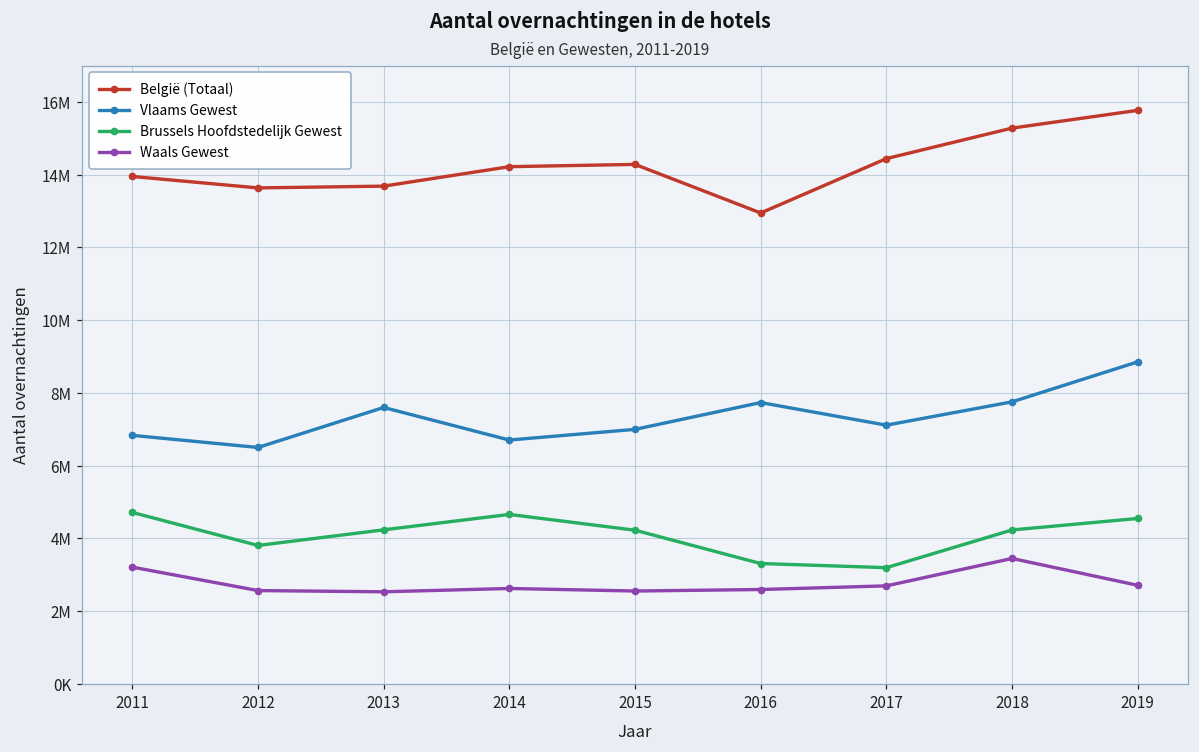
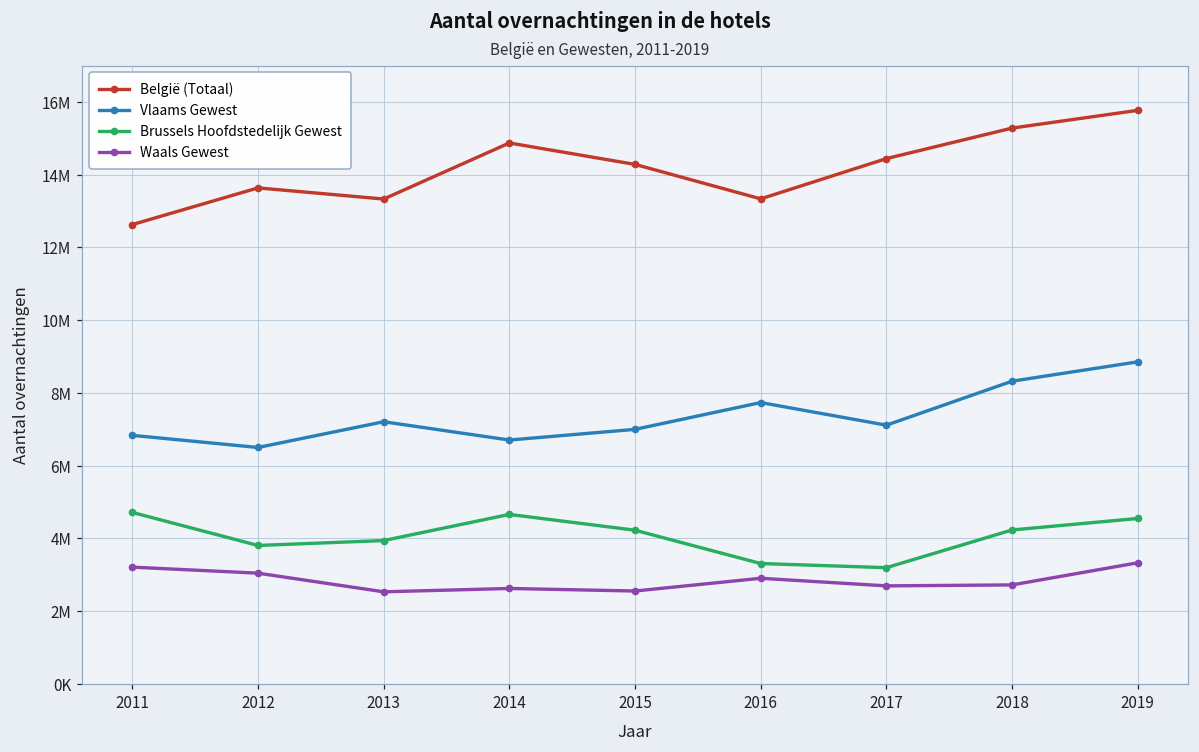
België (Totaal), 2011: 14000000 -> 12600000
Waals Gewest, 2012: 2600000 -> 3000000
België (Totaal), 2013: 13700000 -> 13300000
Vlaams Gewest, 2013: 7600000 -> 7200000
Brussels Hoofdstedelijk Gewest, 2013: 4200000 -> 3900000
België (Totaal), 2014: 14200000 -> 14900000
België (Totaal), 2016: 12900000 -> 13300000
Waals Gewest, 2016: 2600000 -> 2900000
Vlaams Gewest, 2018: 7800000 -> 8300000
Waals Gewest, 2018: 3500000 -> 2700000
Waals Gewest, 2019: 2700000 -> 3300000
